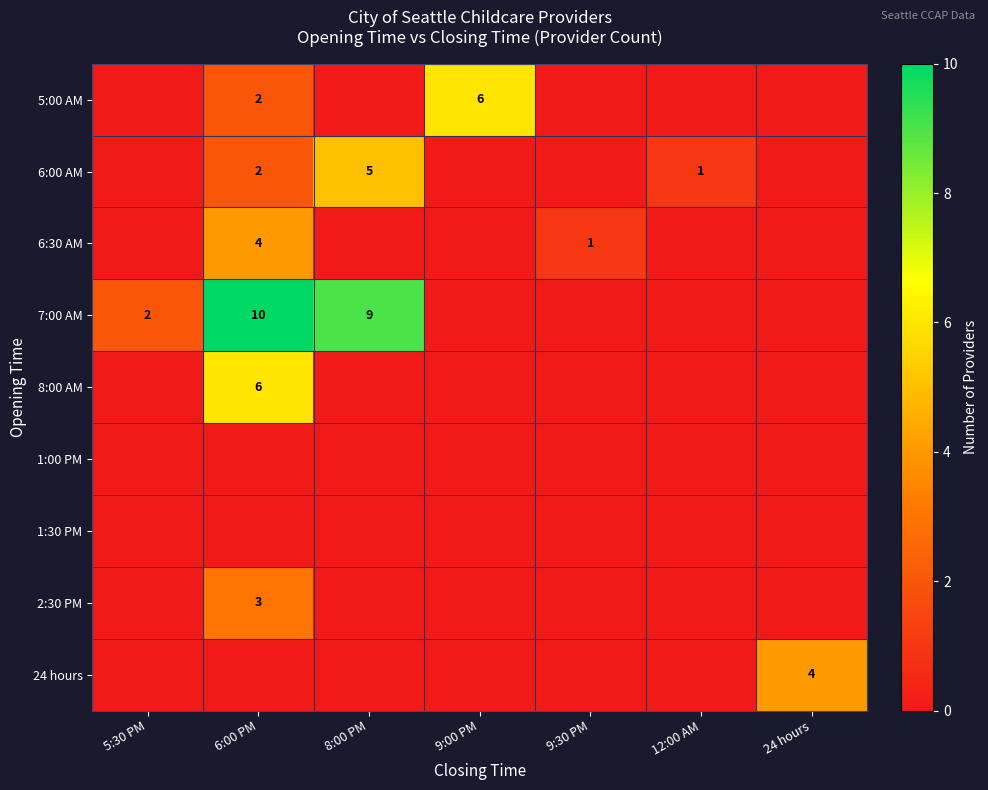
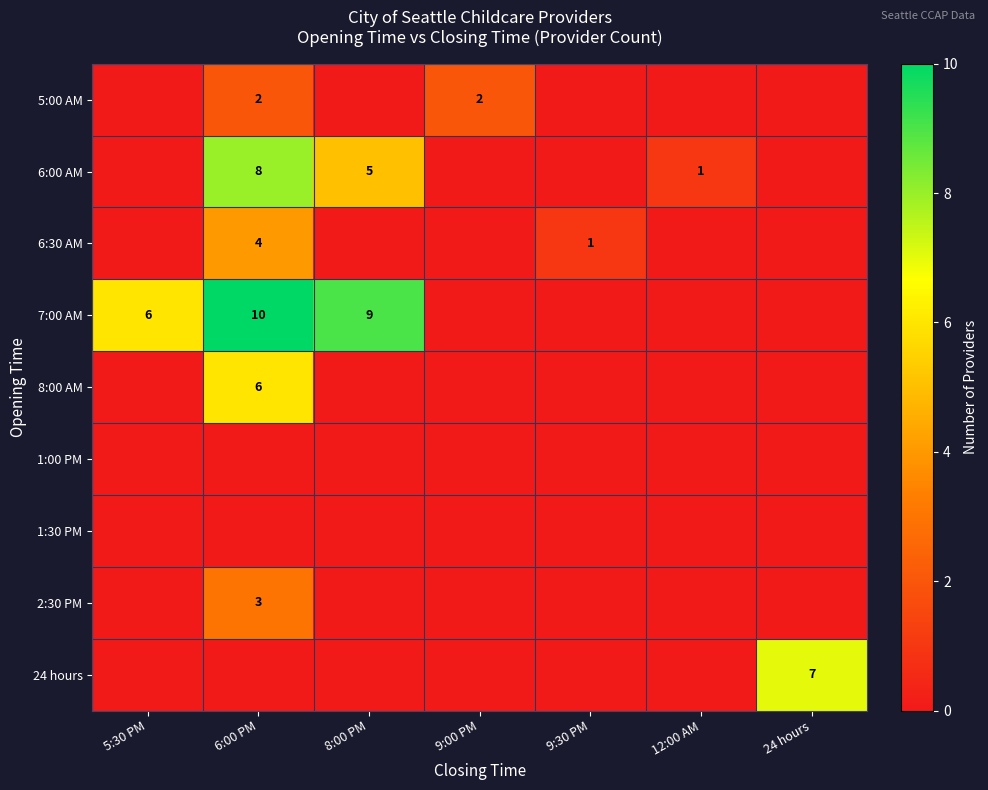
5:00 AM, 9:00 PM: 6 -> 2
6:00 AM, 6:00 PM: 2 -> 8
7:00 AM, 5:30 PM: 2 -> 6
24 hours, 24 hours: 4 -> 7
